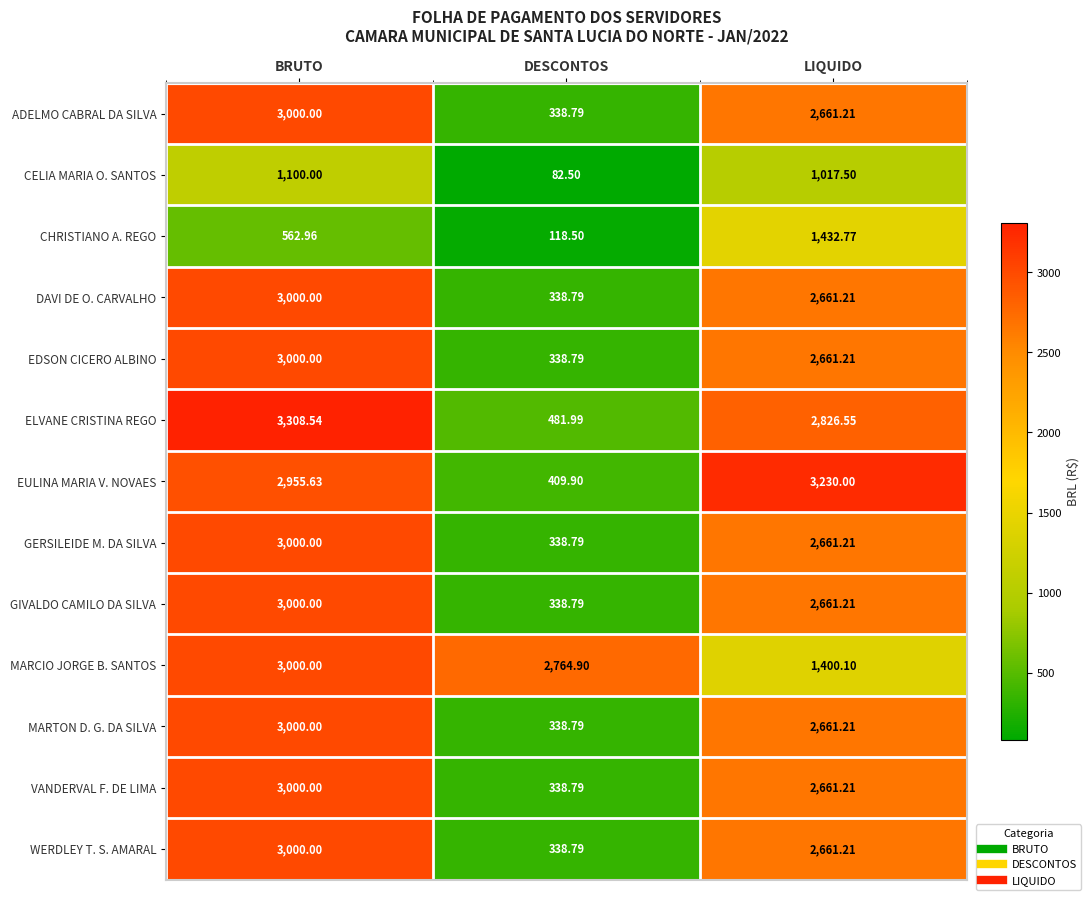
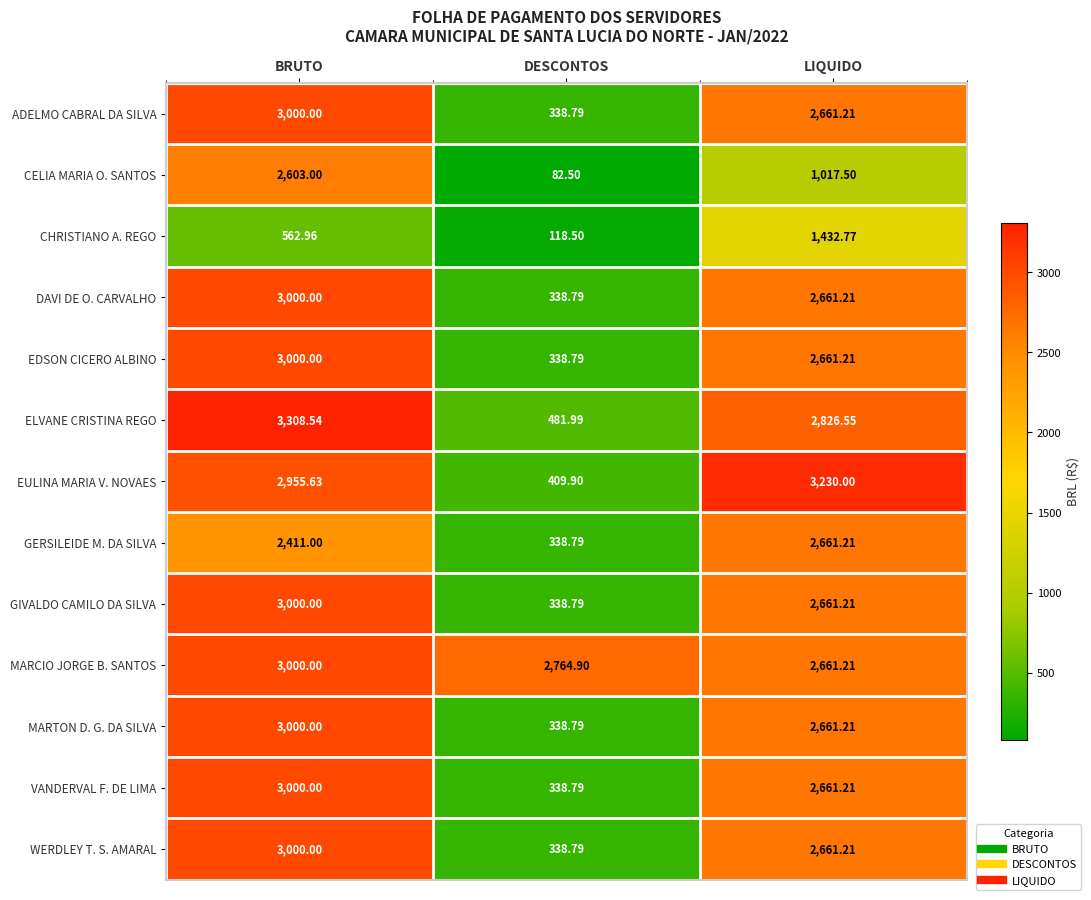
CELIA MARIA O. SANTOS, BRUTO: 1,100.00 -> 2,603.00
GERSILEIDE M. DA SILVA, BRUTO: 3,000.00 -> 2,411.00
MARCIO JORGE B. SANTOS, LIQUIDO: 1,400.10 -> 2,661.21
